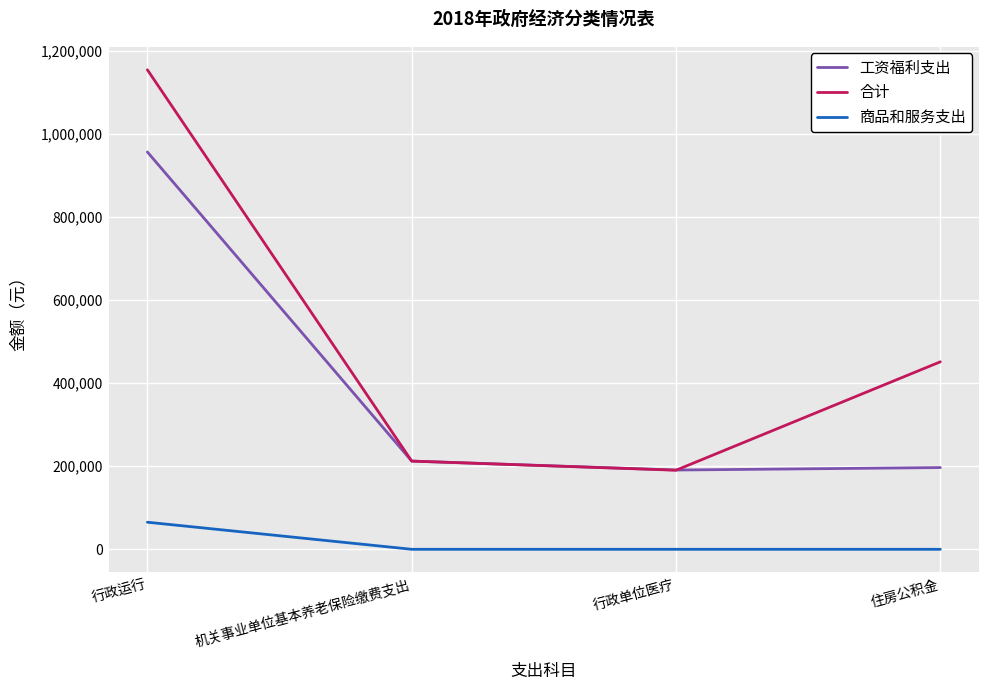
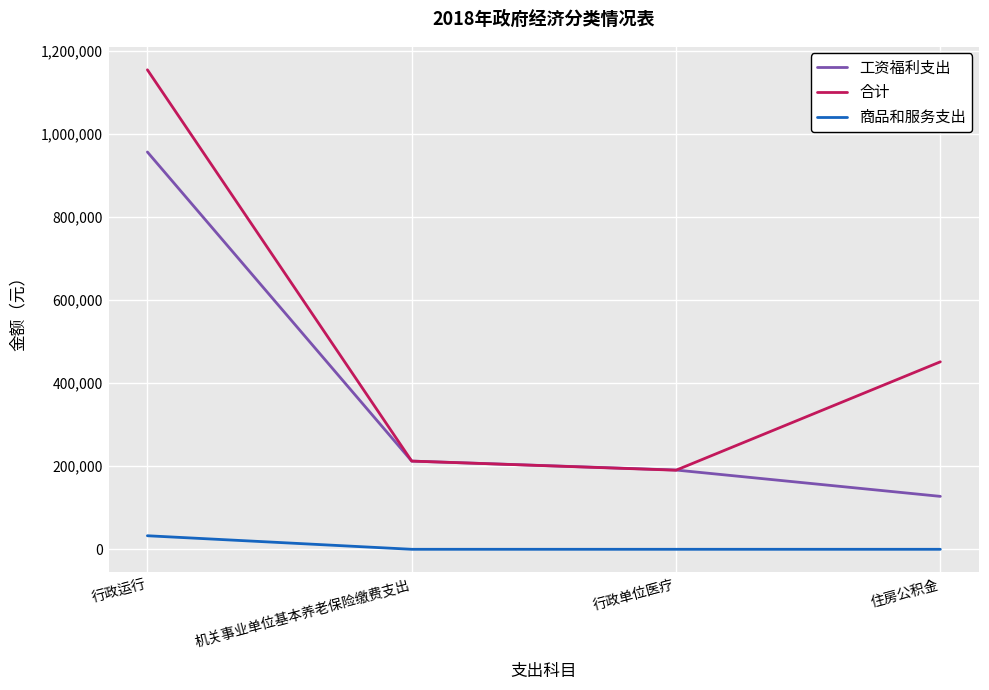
商品和服务支出, 行政运行: 70,000 -> 30,000
工资福利支出, 住房公积金: 200,000 -> 130,000
